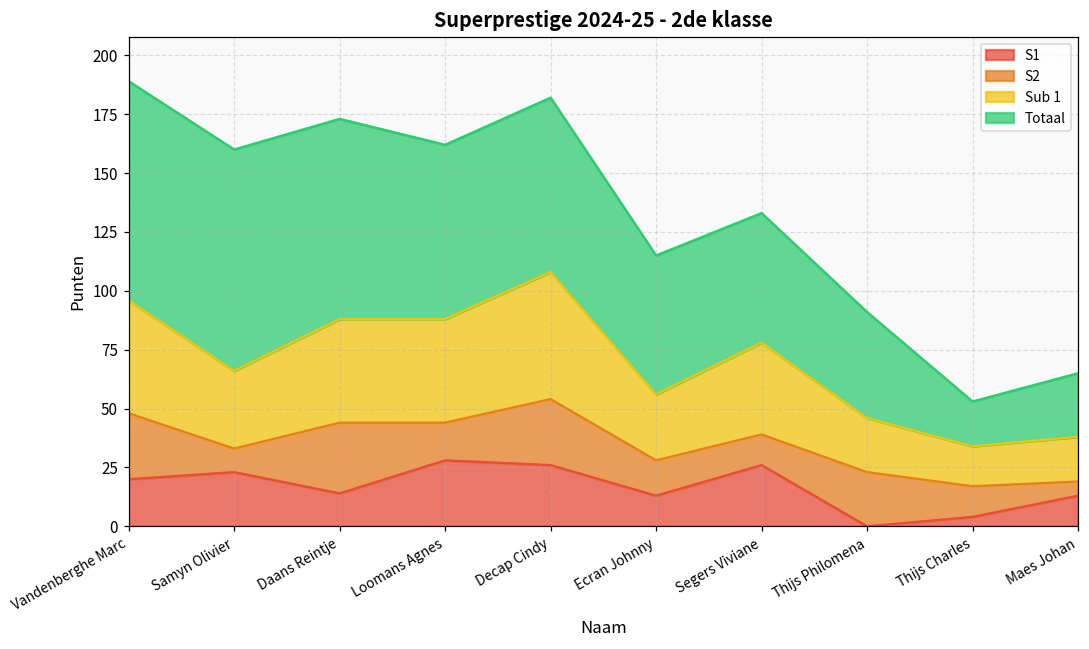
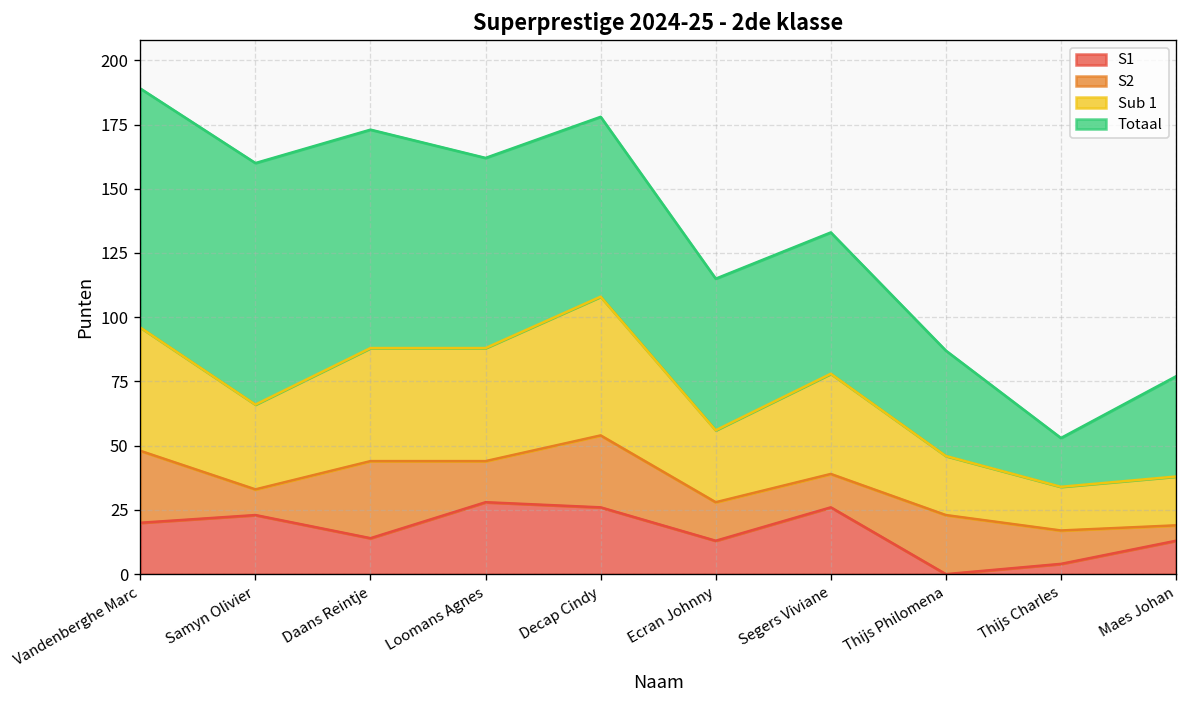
Totaal, Decap Cindy: 74 -> 70
Totaal, Thijs Philomena: 45 -> 41
Totaal, Maes Johan: 27 -> 39
